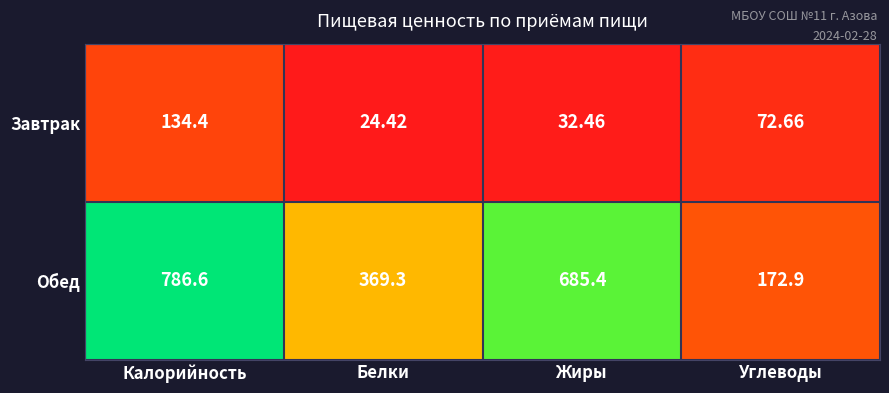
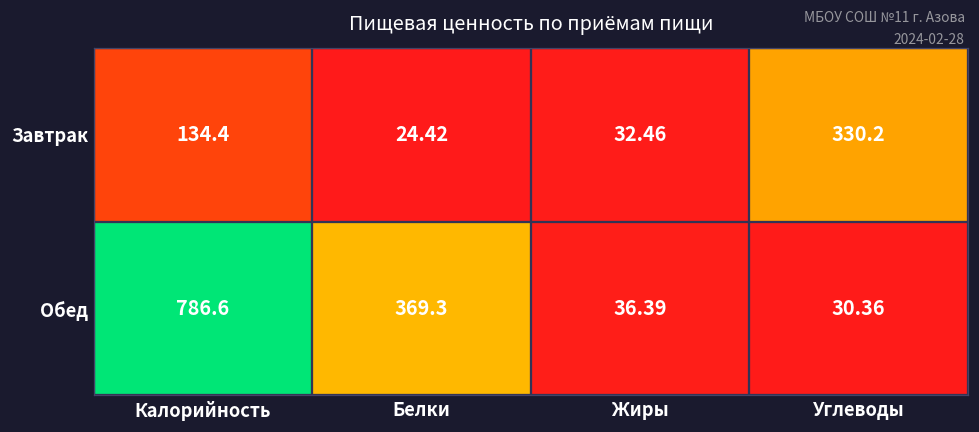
Завтрак, Углеводы: 72.66 -> 330.2
Обед, Жиры: 685.4 -> 36.39
Обед, Углеводы: 172.9 -> 30.36
